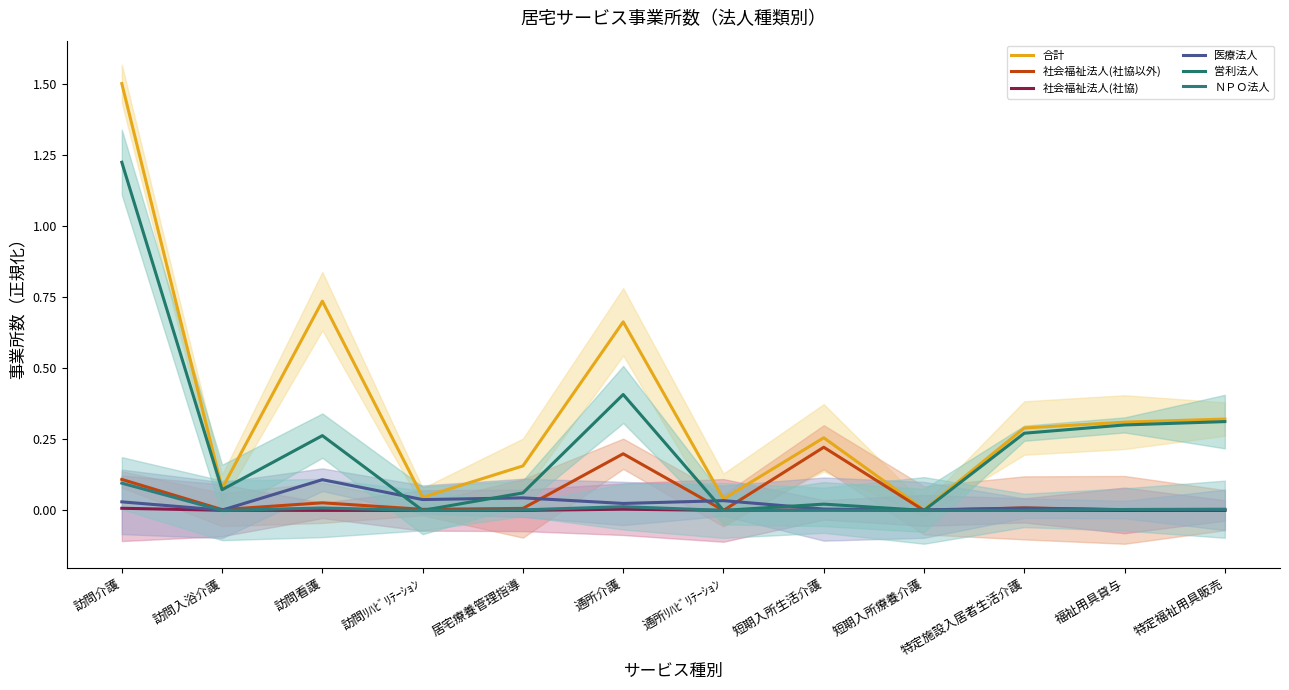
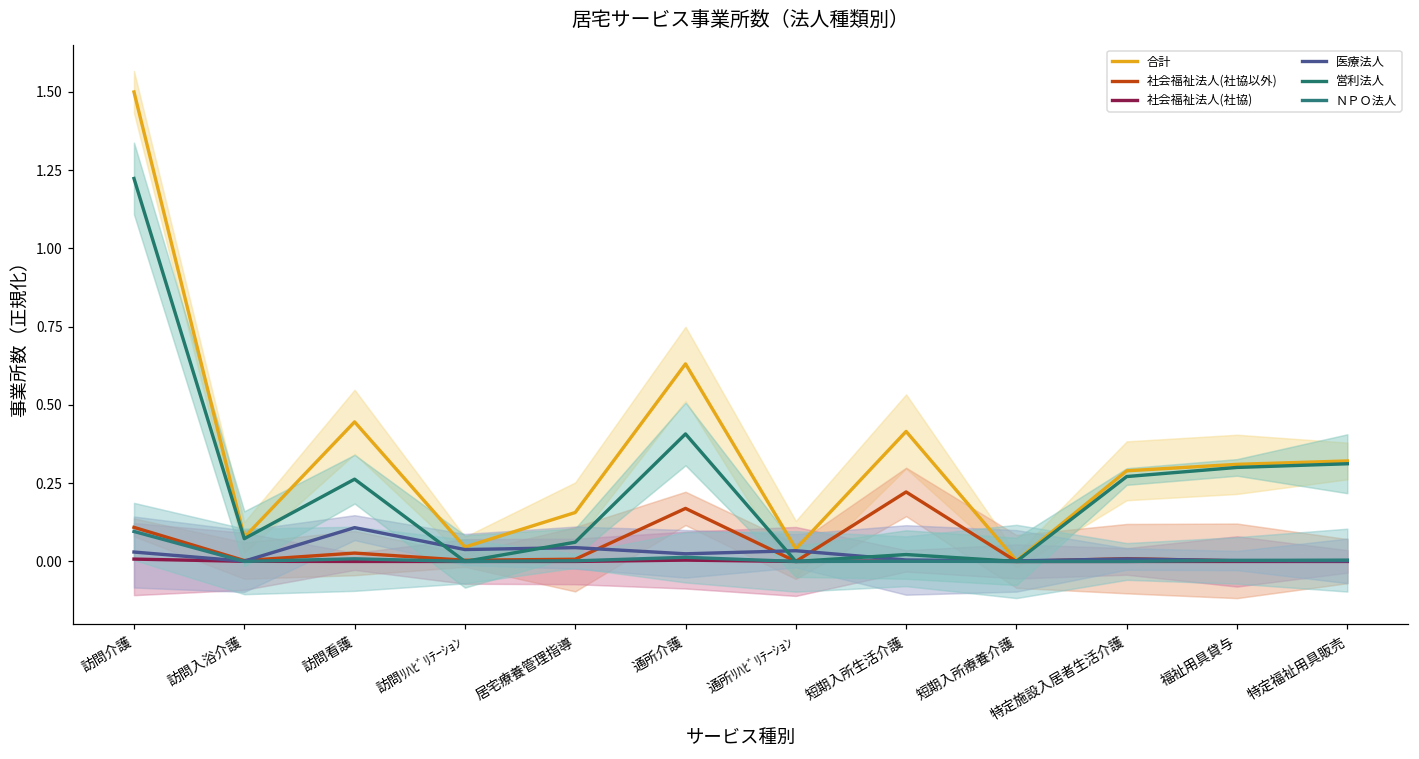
合計, 訪問看護: 0.74 -> 0.45
合計, 通所介護: 0.66 -> 0.63
社会福祉法人(社協以外), 通所介護: 0.20 -> 0.17
合計, 短期入所生活介護: 0.26 -> 0.42
